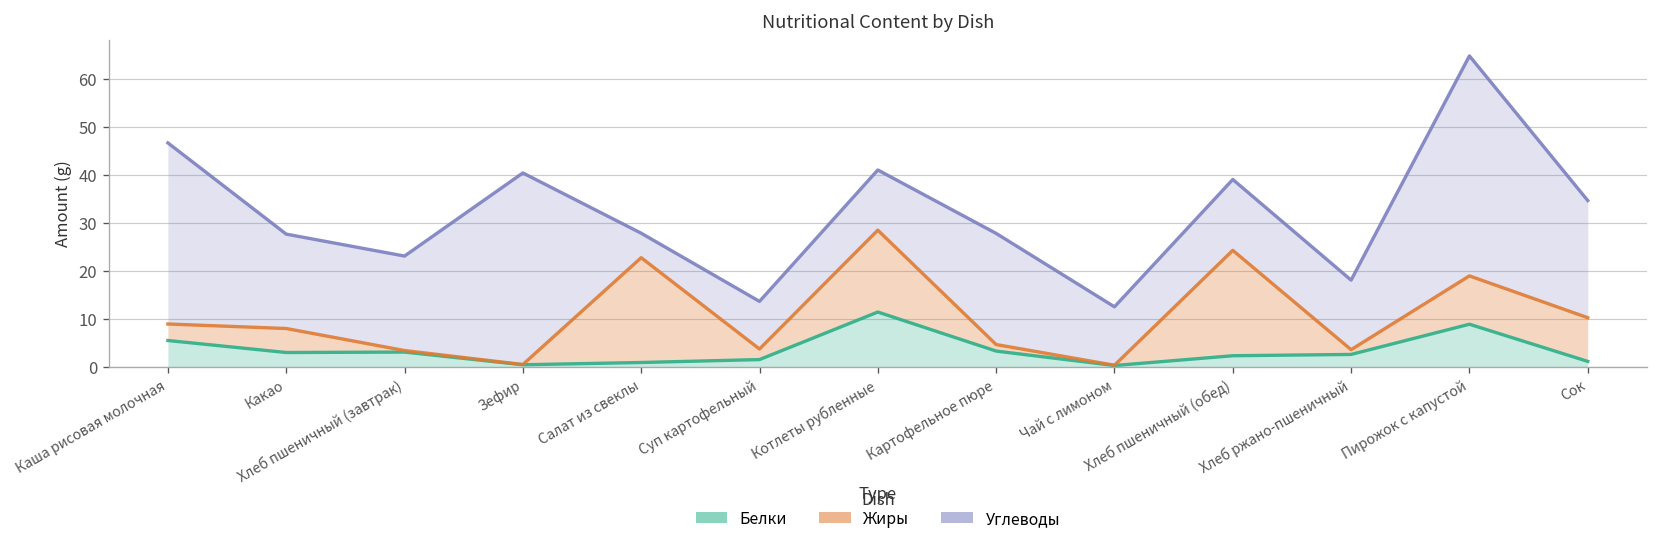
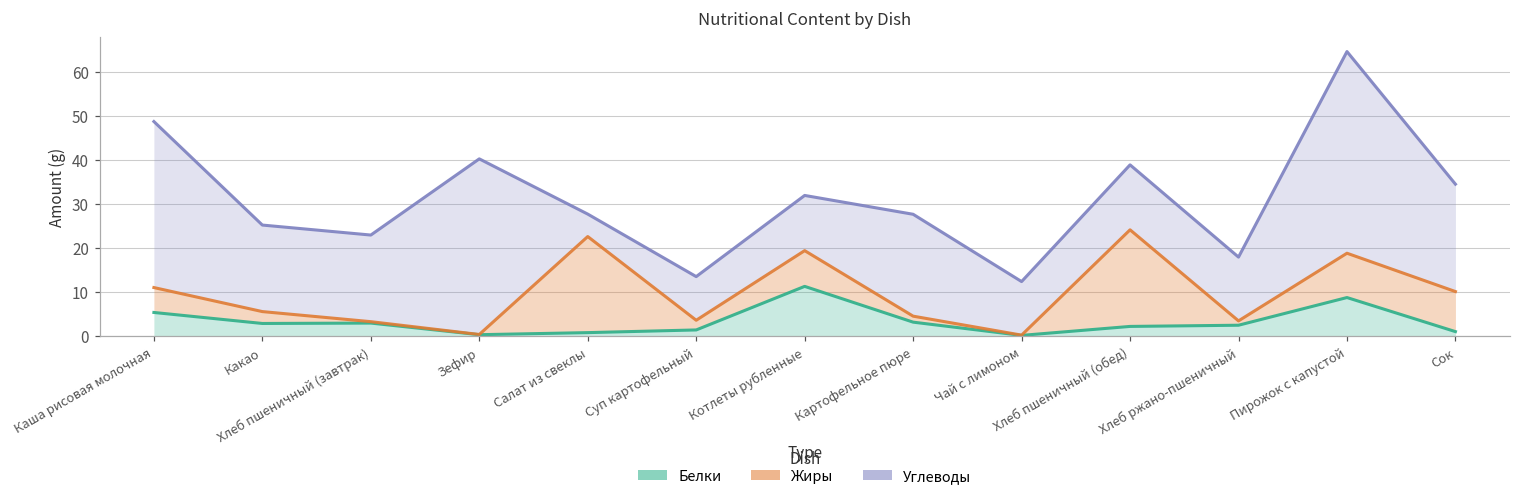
Жиры, Каша рисовая молочная: 3 -> 6
Жиры, Какао: 5 -> 3
Жиры, Котлеты рубленные: 17 -> 8
